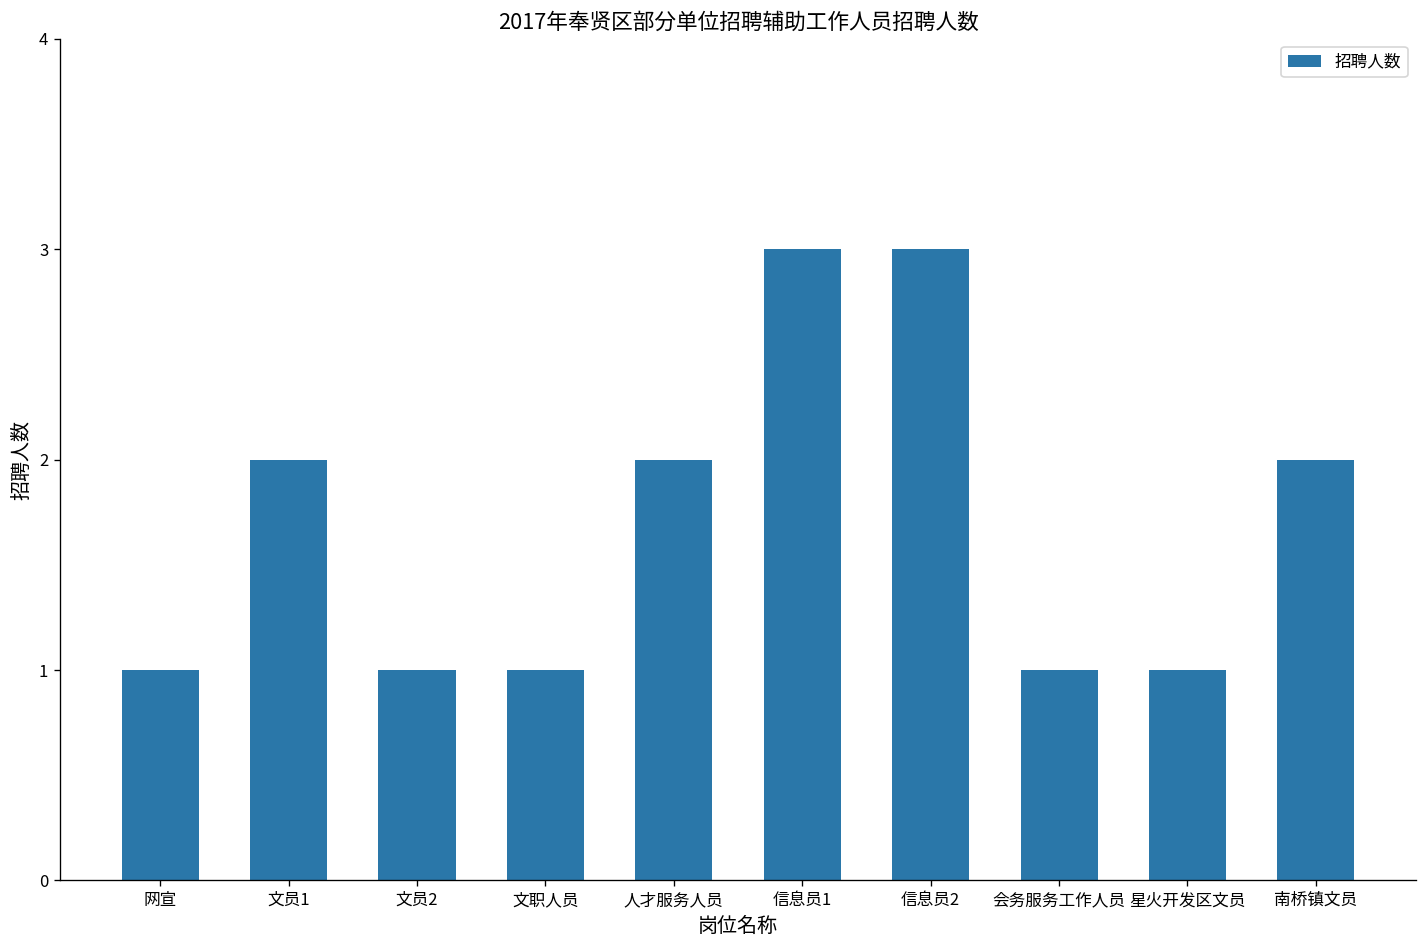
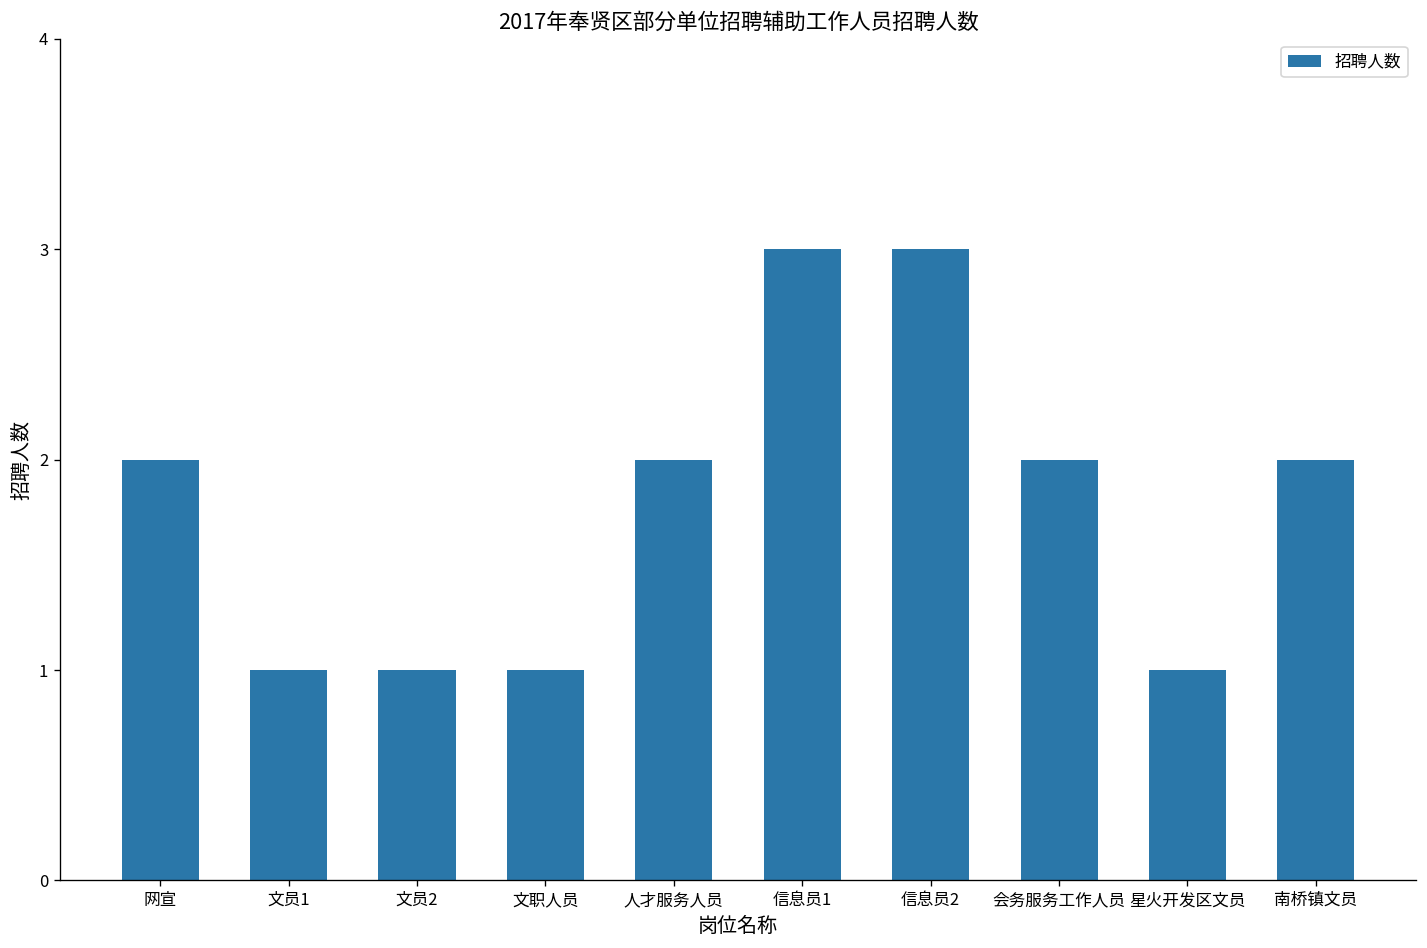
网宣: 1 -> 2
文员1: 2 -> 1
会务服务工作人员: 1 -> 2
